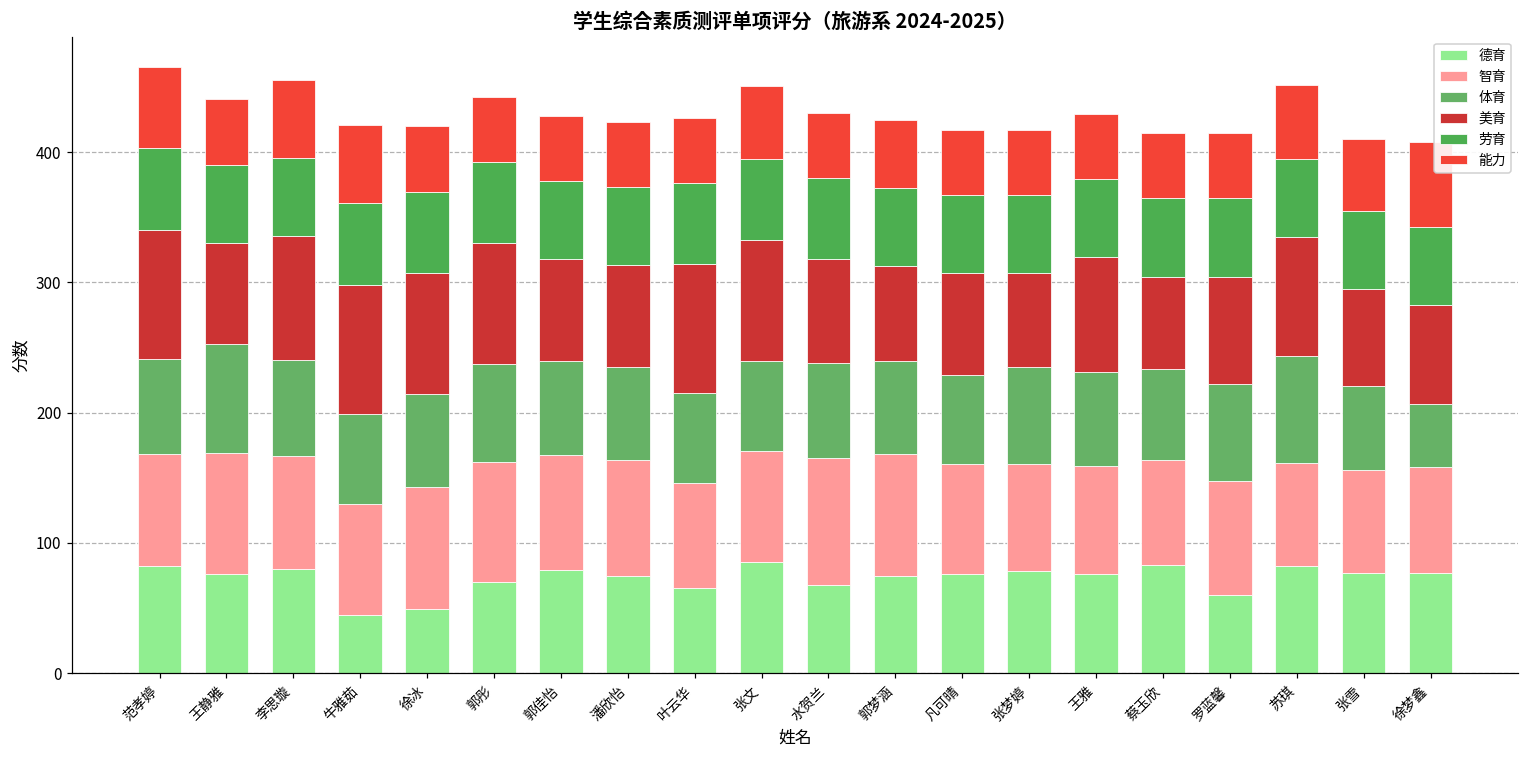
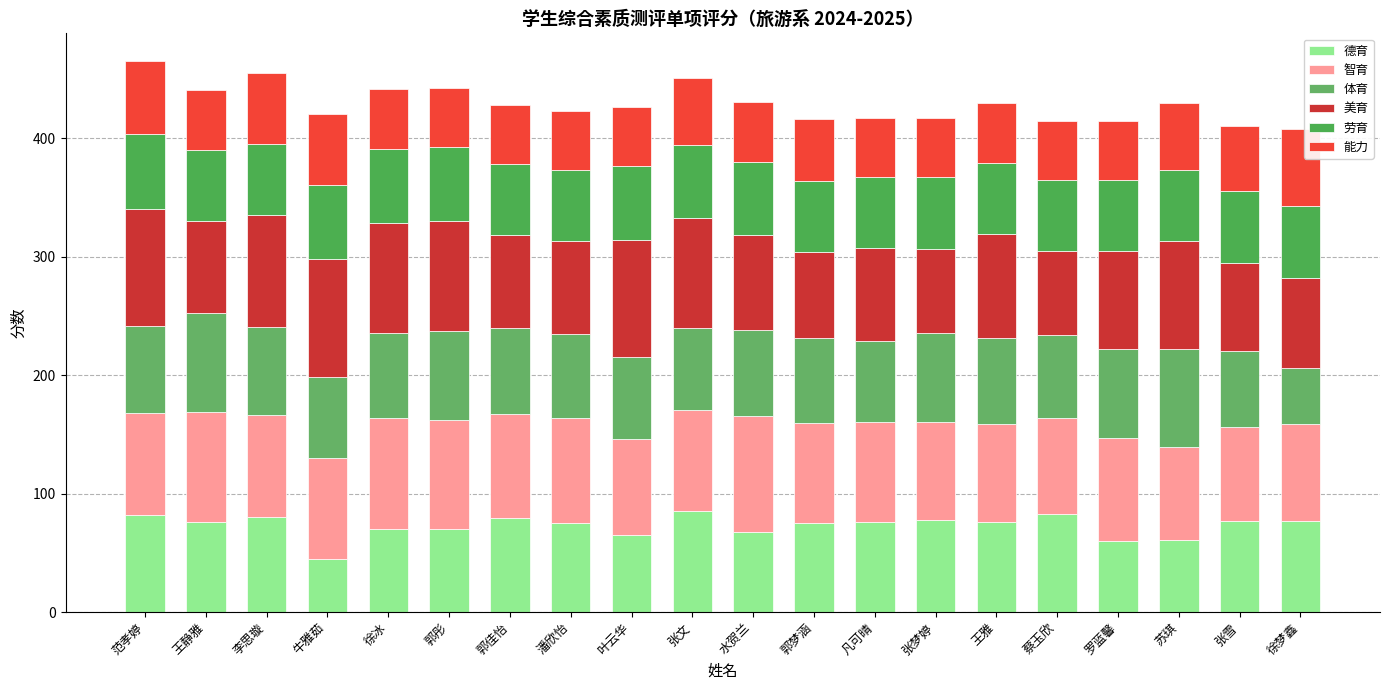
德育, 徐冰: 49 -> 70
智育, 郭梦涵: 93 -> 85
德育, 苏琪: 82 -> 61
